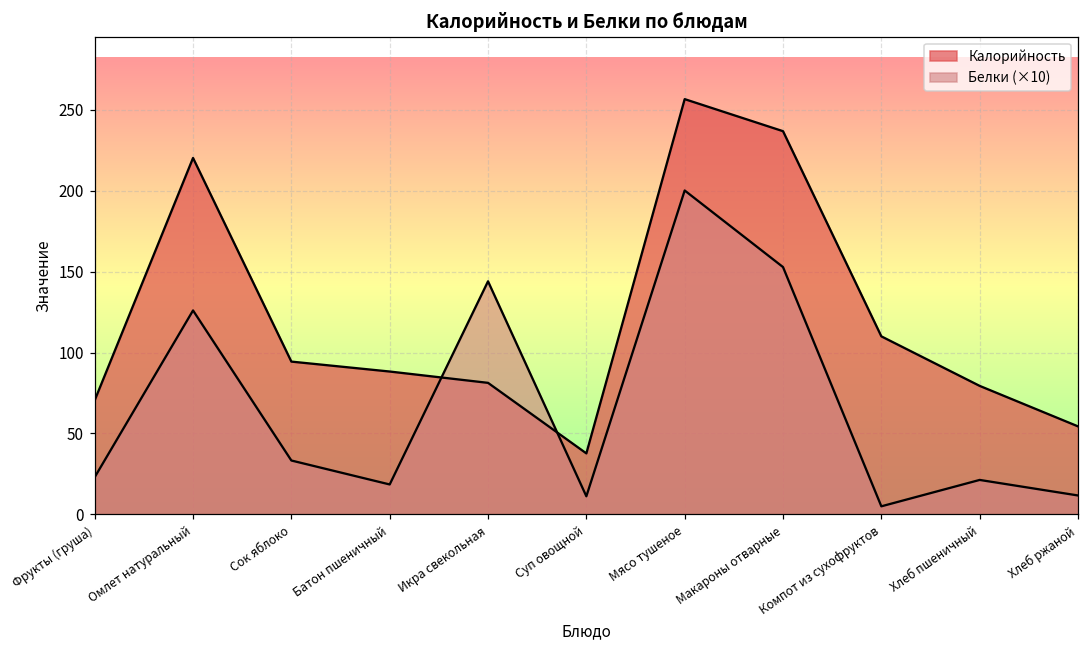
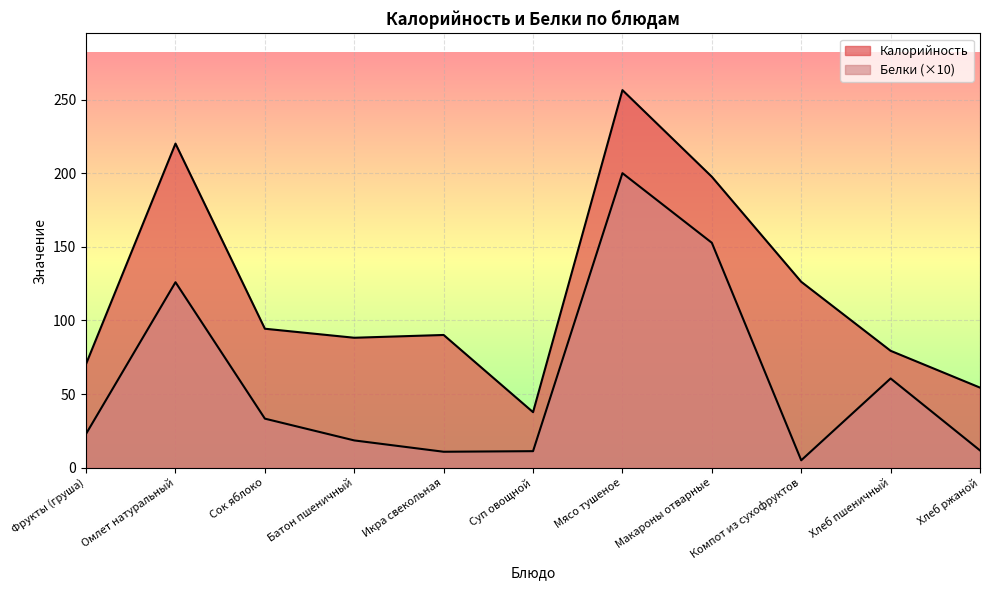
Калорийность, Икра свекольная: 81 -> 90
Белки (×10), Икра свекольная: 144 -> 11
Калорийность, Макароны отварные: 237 -> 198
Калорийность, Компот из сухофруктов: 110 -> 126
Белки (×10), Хлеб пшеничный: 21 -> 61
